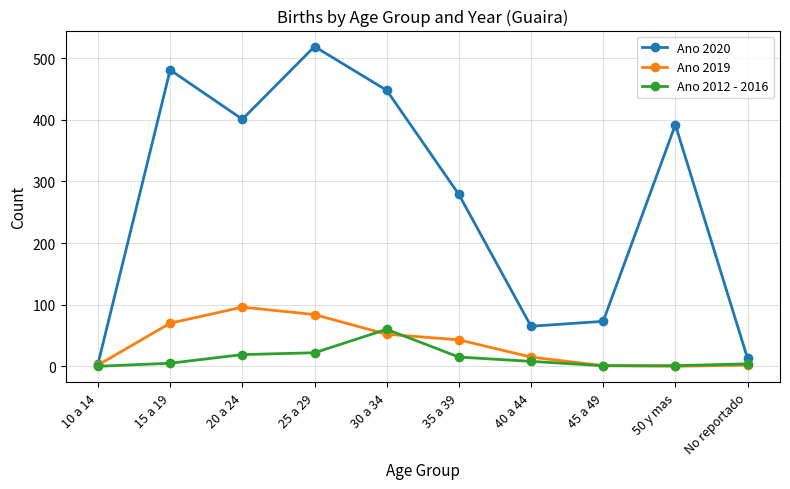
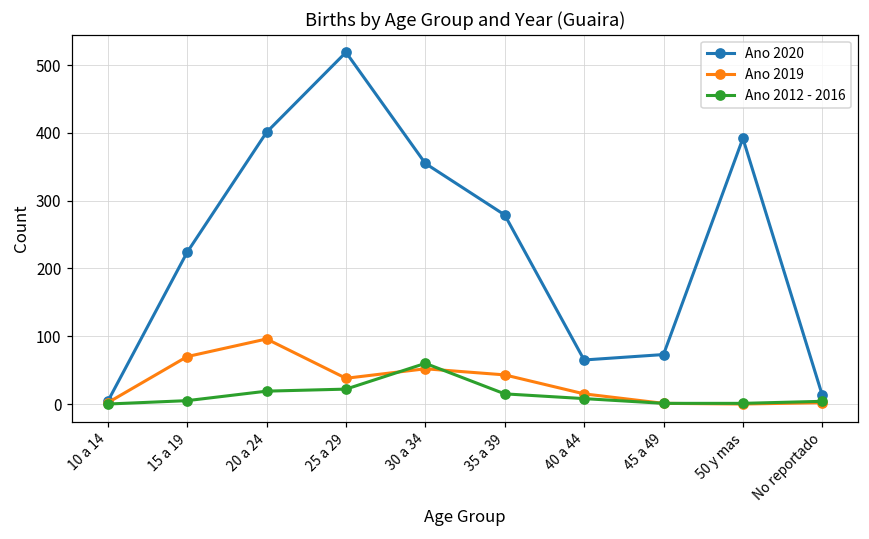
Ano 2020, 15 a 19: 480 -> 220
Ano 2019, 25 a 29: 80 -> 40
Ano 2020, 30 a 34: 450 -> 360
